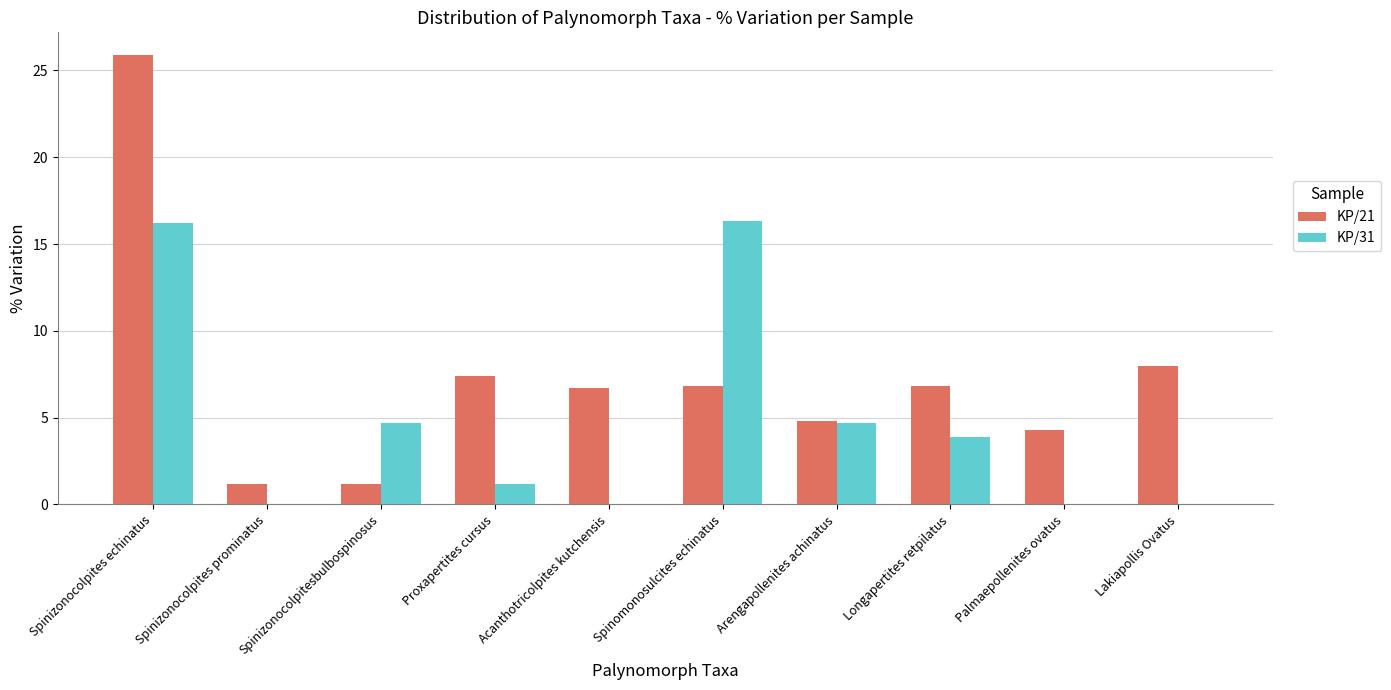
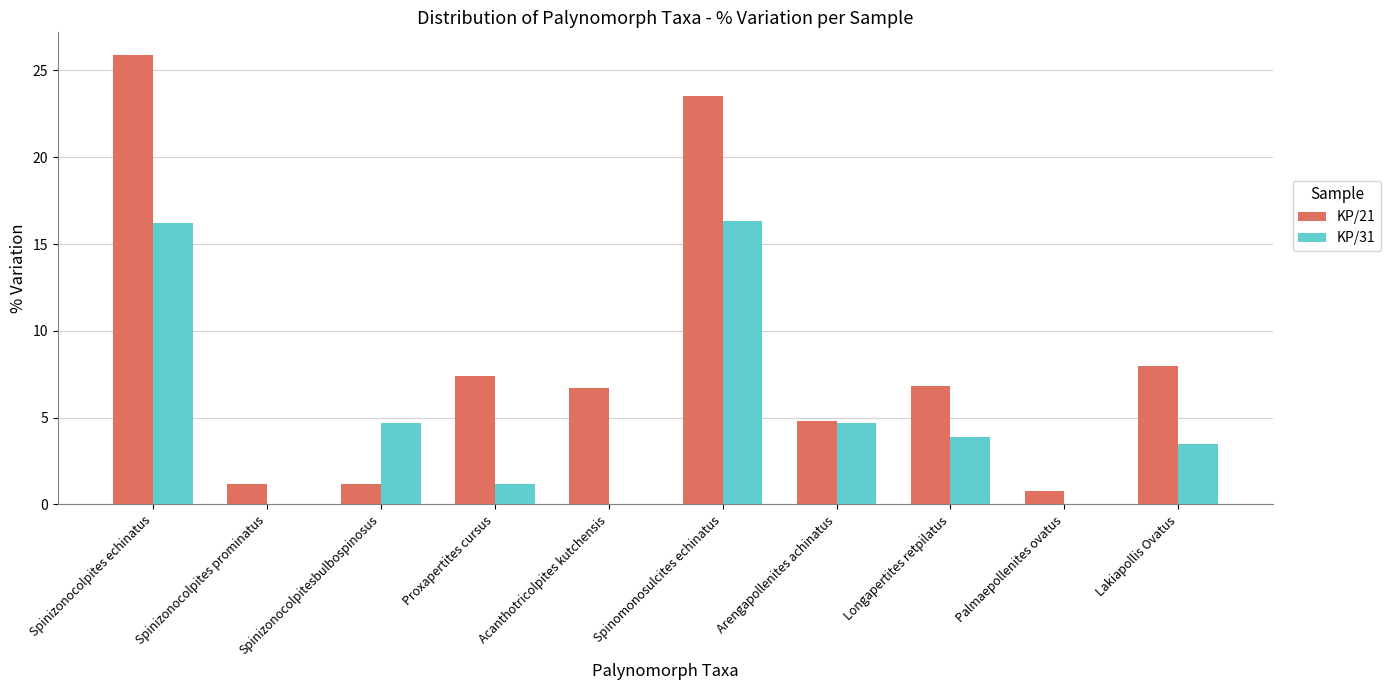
KP/21, Spinomonosulcites echinatus: 6.8 -> 23.5
KP/21, Palmaepollenites ovatus: 4.3 -> 0.8
KP/31, Lakiapollis Ovatus: 0.0 -> 3.5
